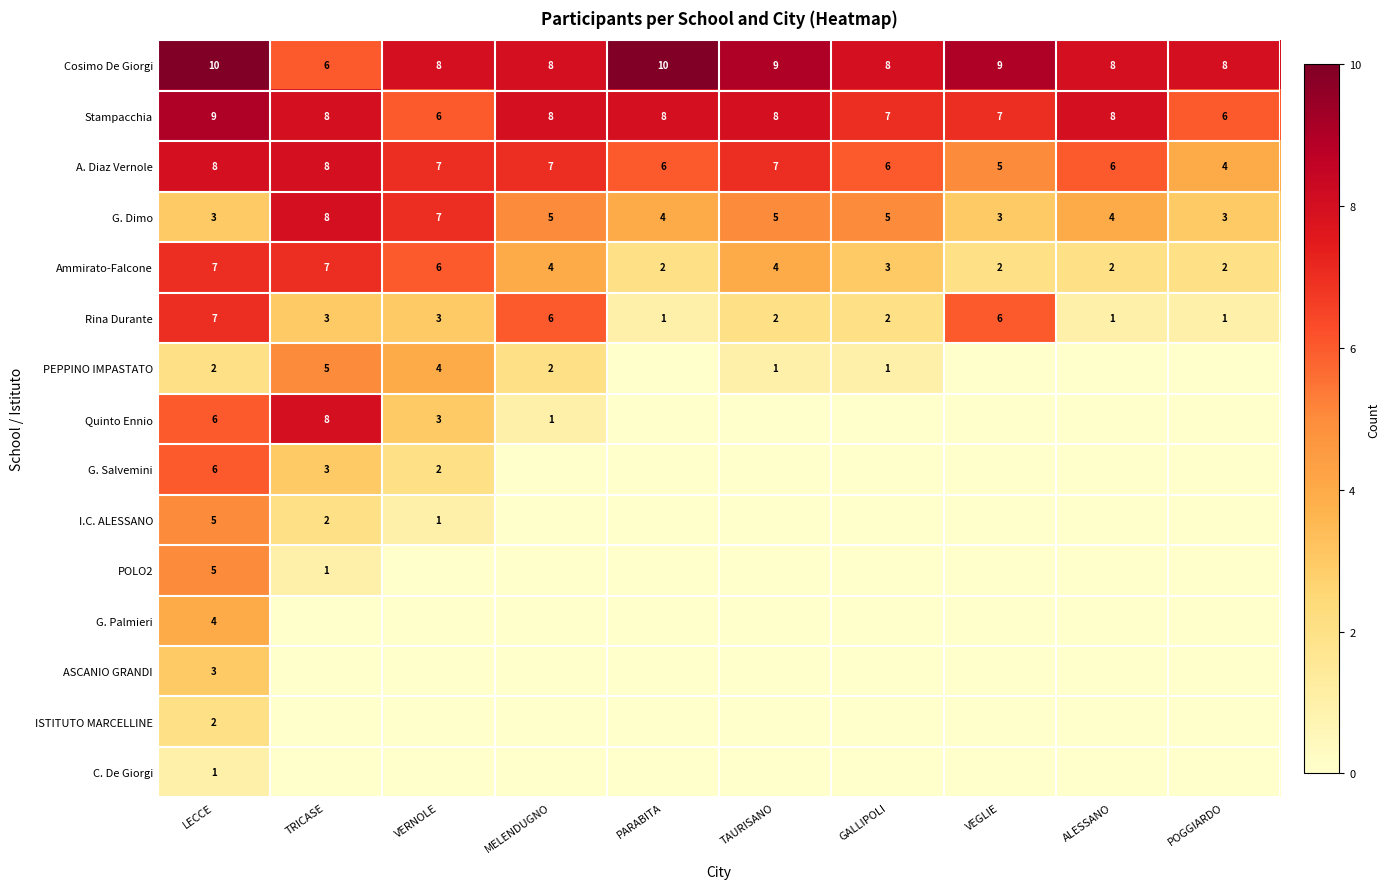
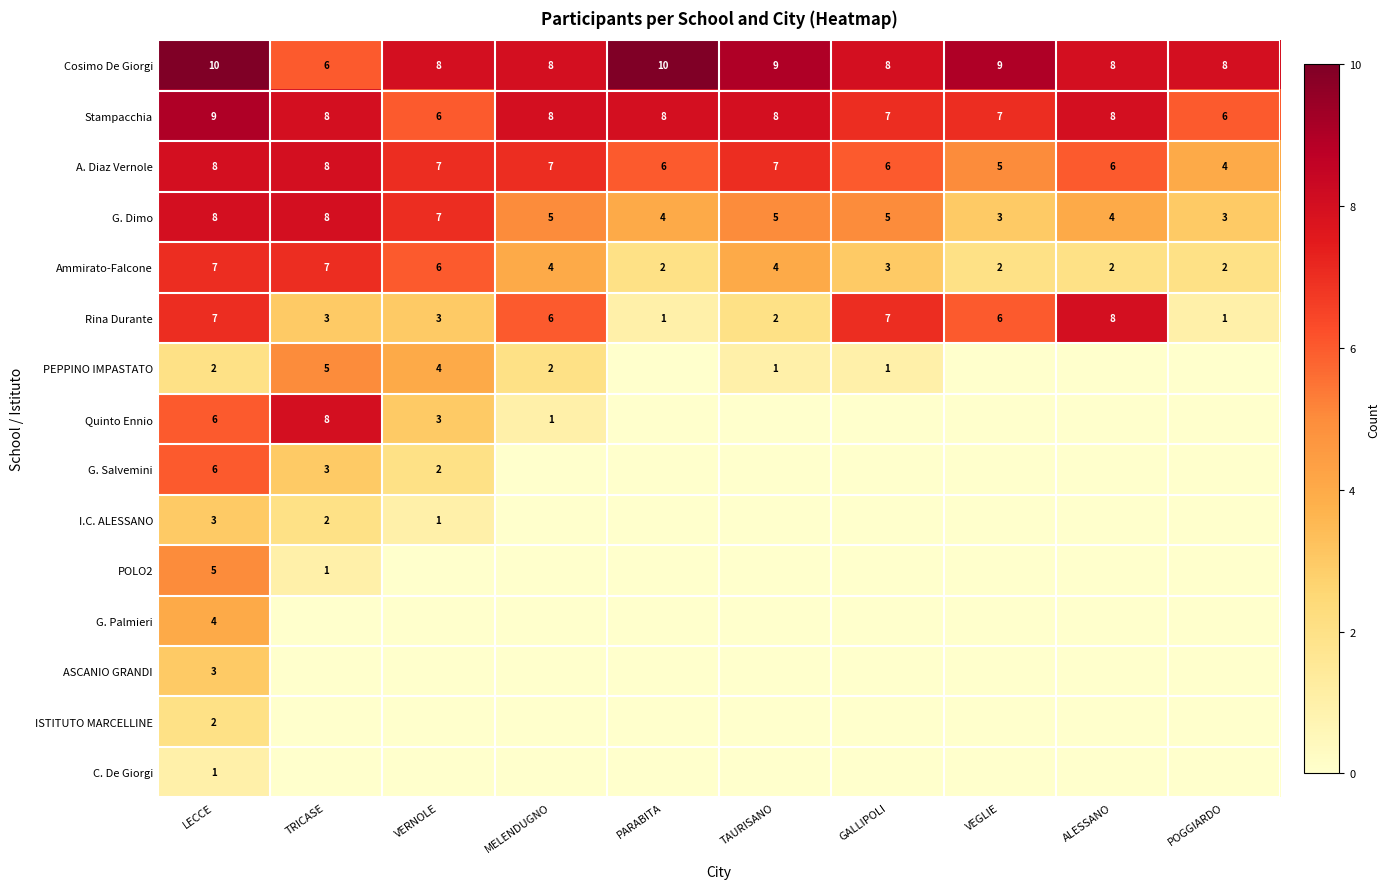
G. Dimo, LECCE: 3 -> 8
Rina Durante, GALLIPOLI: 2 -> 7
Rina Durante, ALESSANO: 1 -> 8
I.C. ALESSANO, LECCE: 5 -> 3
